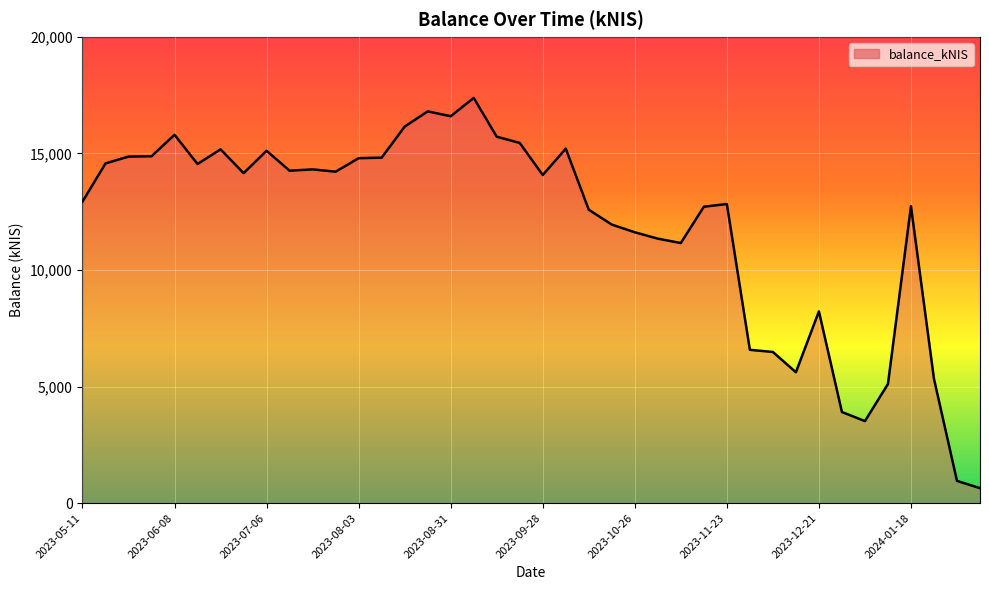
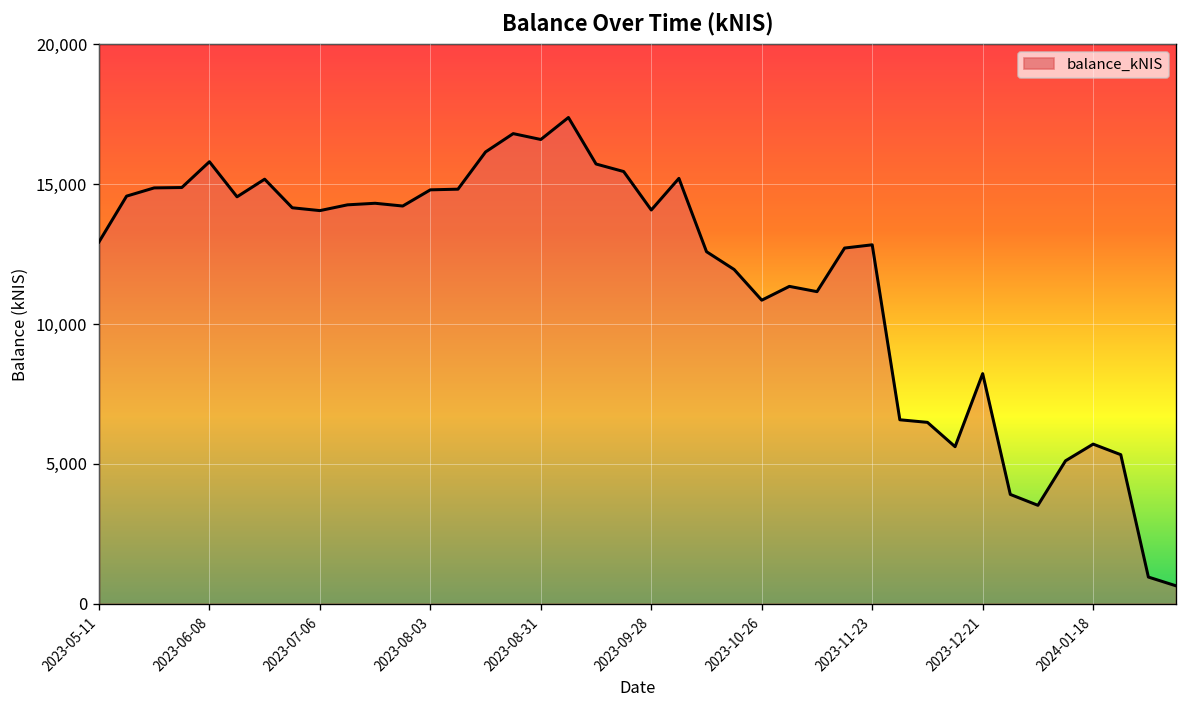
2023-07-06: 15,100 -> 14,100
2023-10-26: 11,600 -> 10,900
2024-01-18: 12,700 -> 5,700
